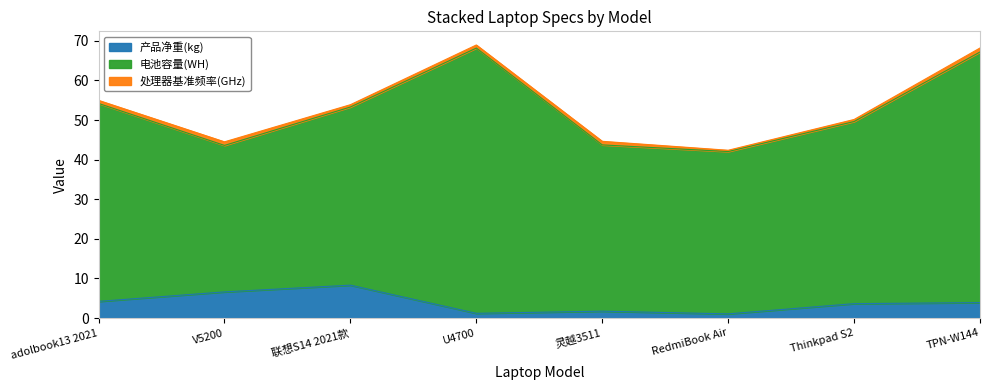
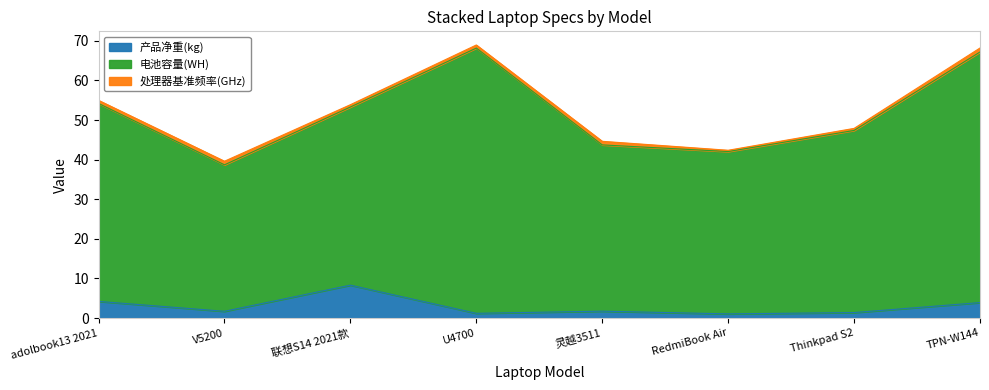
产品净重(kg), V5200: 7 -> 2
产品净重(kg), Thinkpad S2: 4 -> 1
